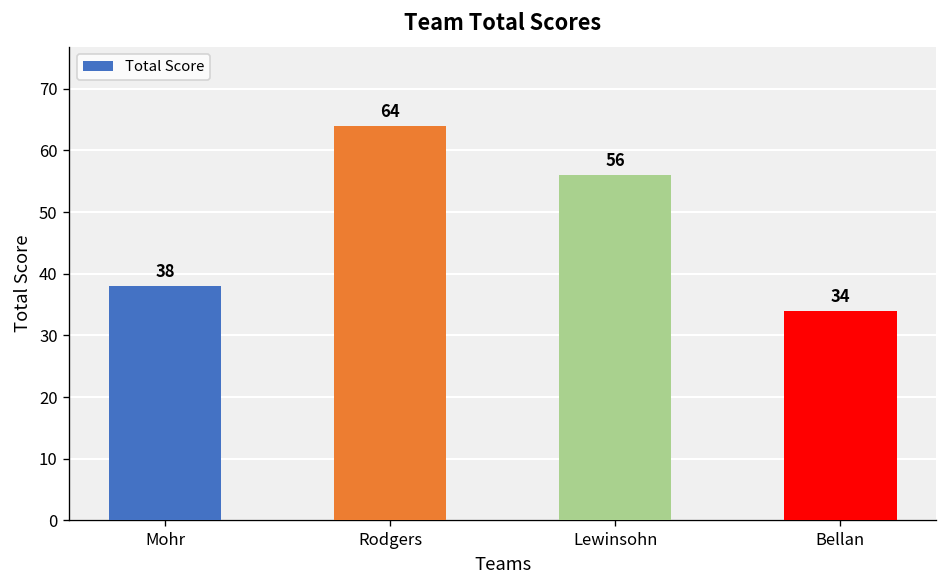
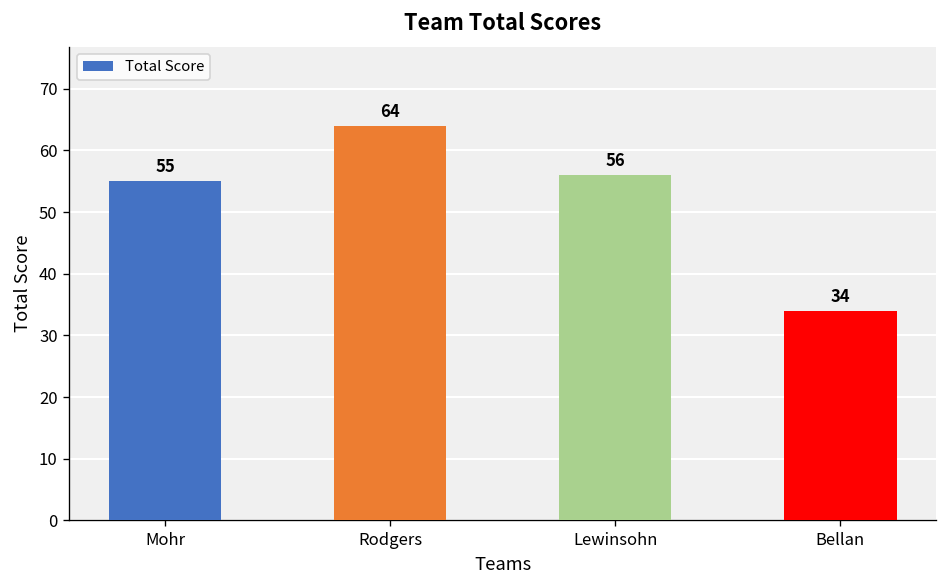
Mohr: 38 -> 55
